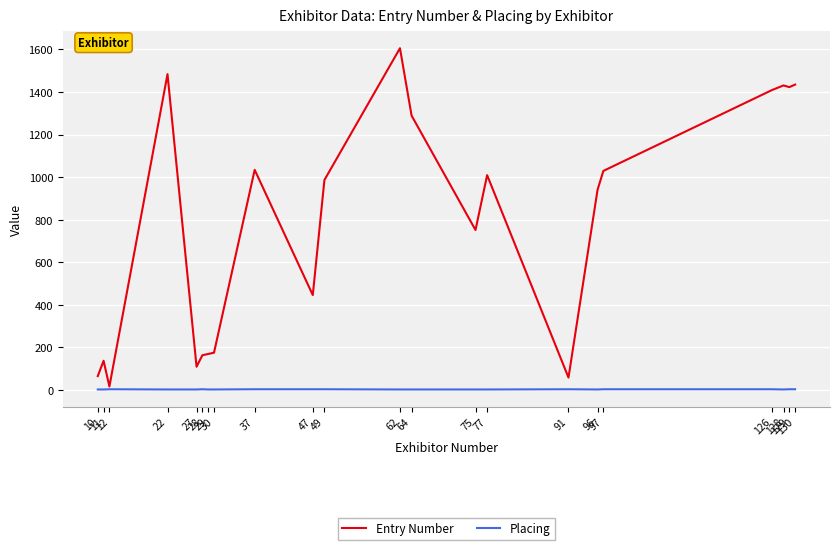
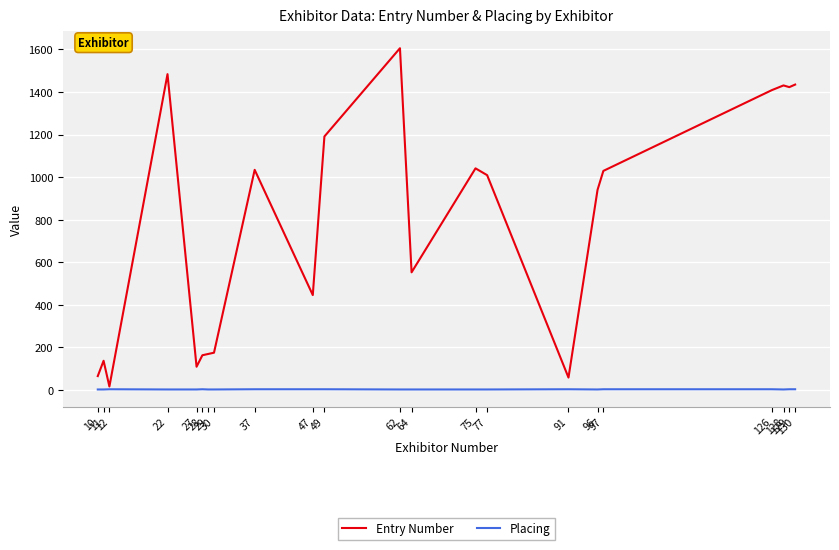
Entry Number, 49: 990 -> 1190
Entry Number, 64: 1290 -> 550
Entry Number, 75: 750 -> 1040
